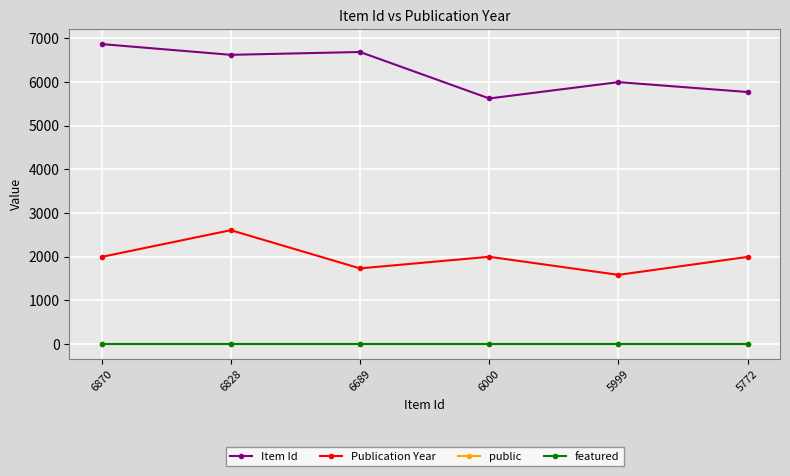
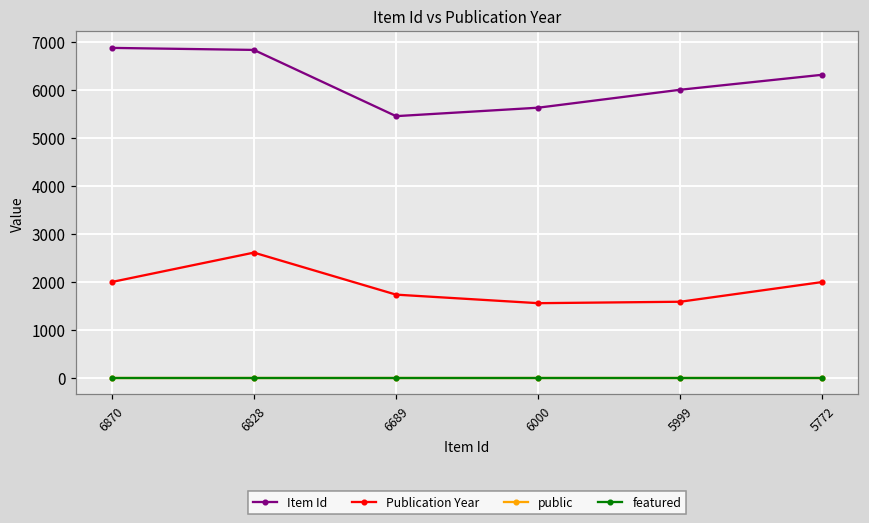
Item Id, 6828: 6600 -> 6800
Item Id, 6689: 6700 -> 5400
Publication Year, 6000: 2000 -> 1600
Item Id, 5772: 5800 -> 6300
